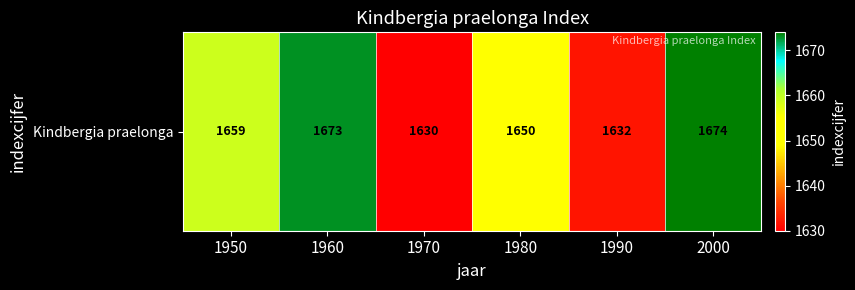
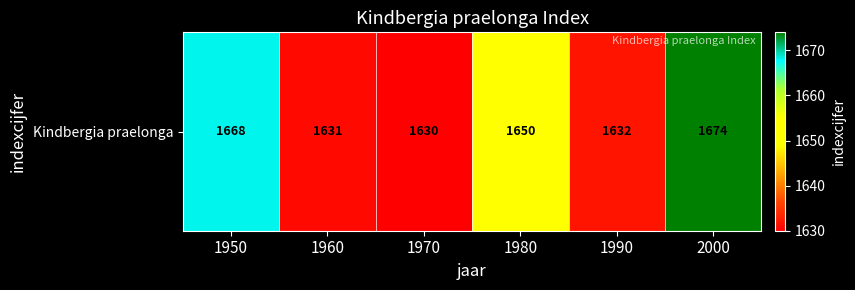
Kindbergia praelonga, 1950: 1659 -> 1668
Kindbergia praelonga, 1960: 1673 -> 1631
